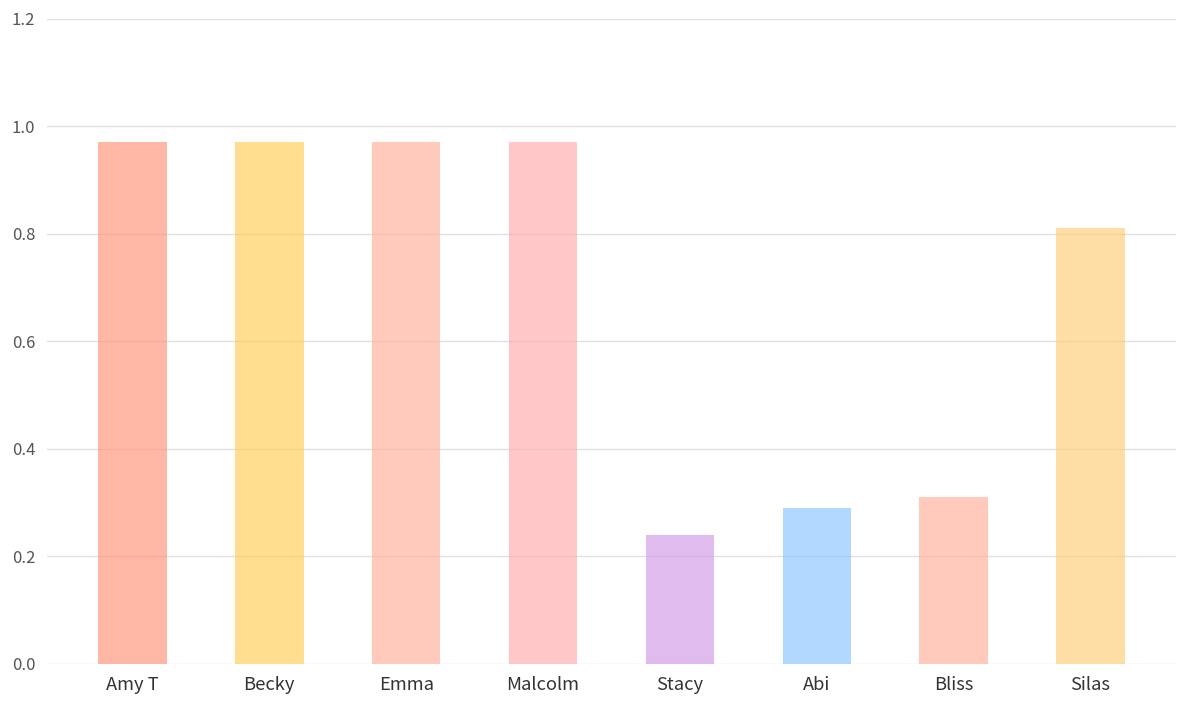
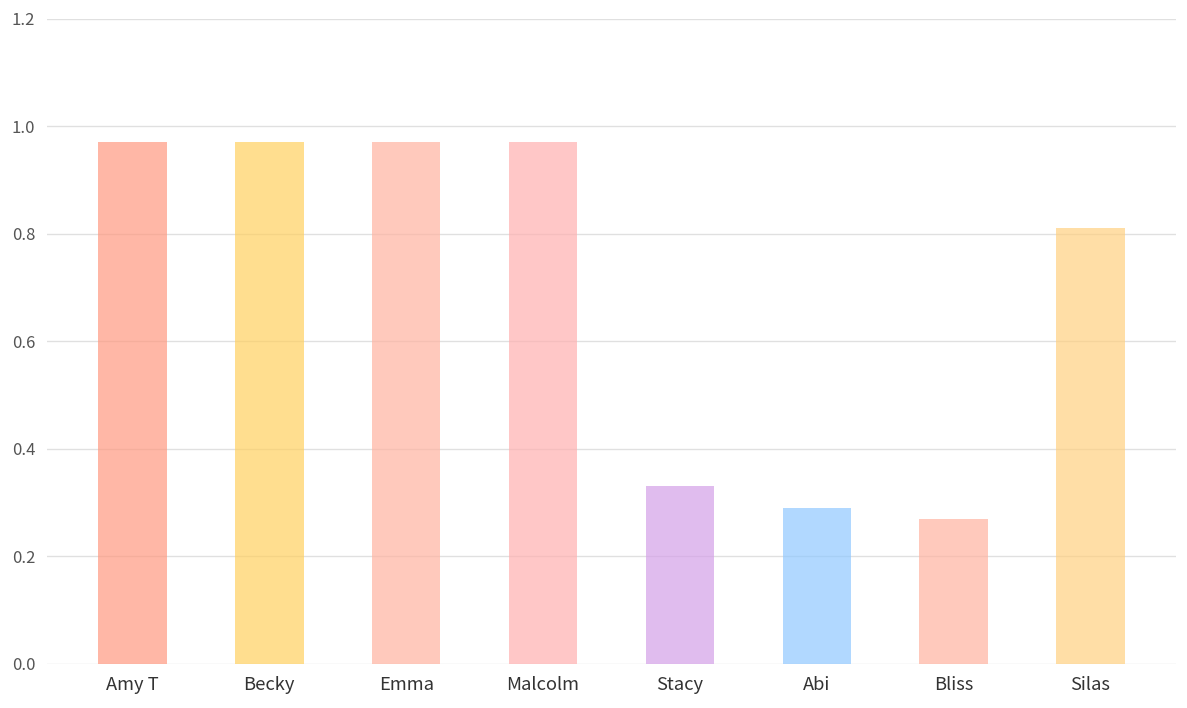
Stacy: 0.24 -> 0.33
Bliss: 0.31 -> 0.27
